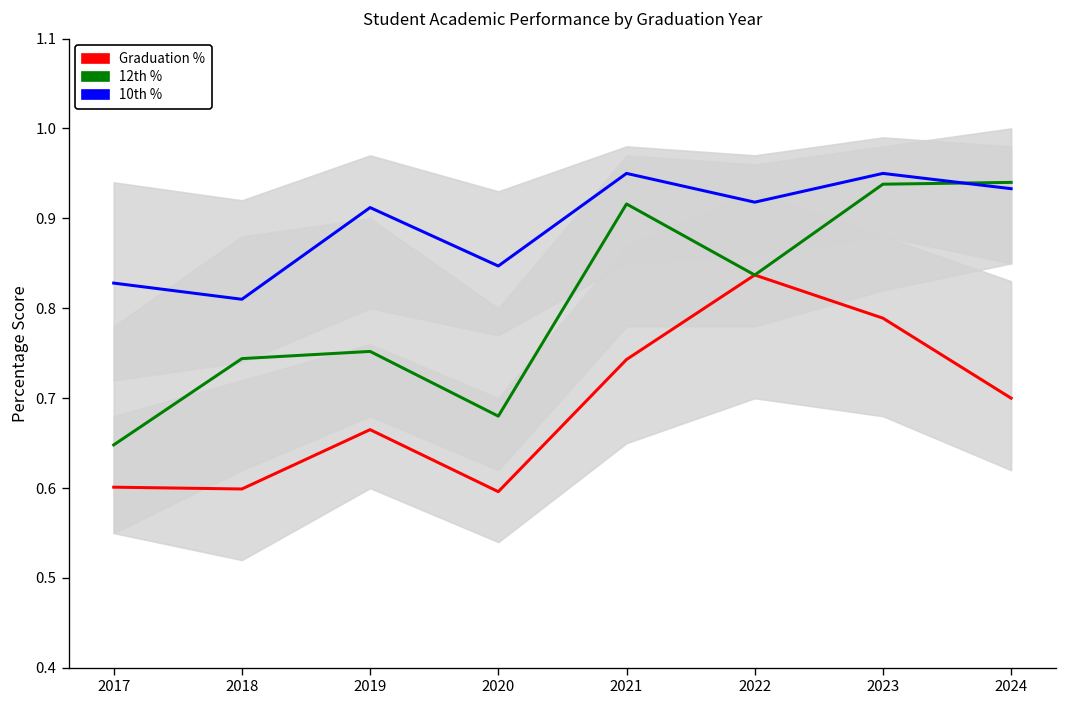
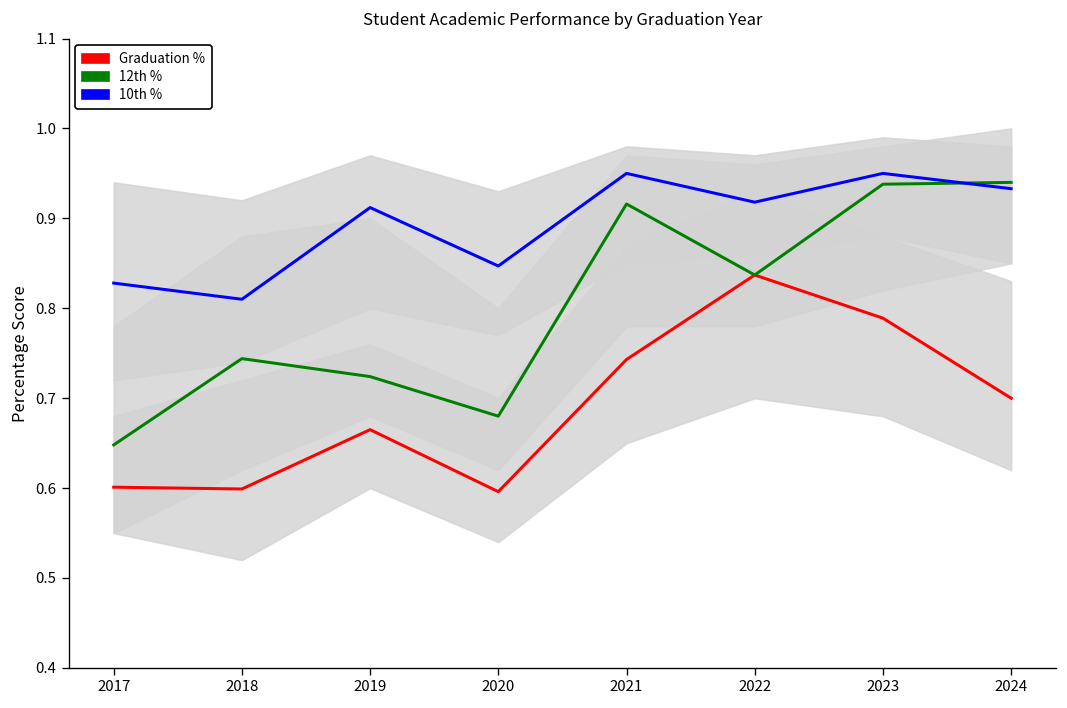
12th %, 2019: 0.75 -> 0.72
